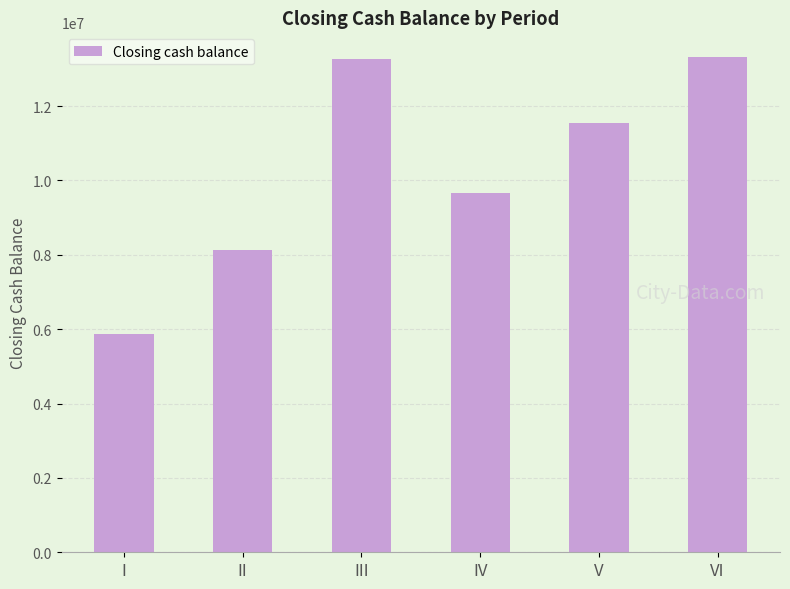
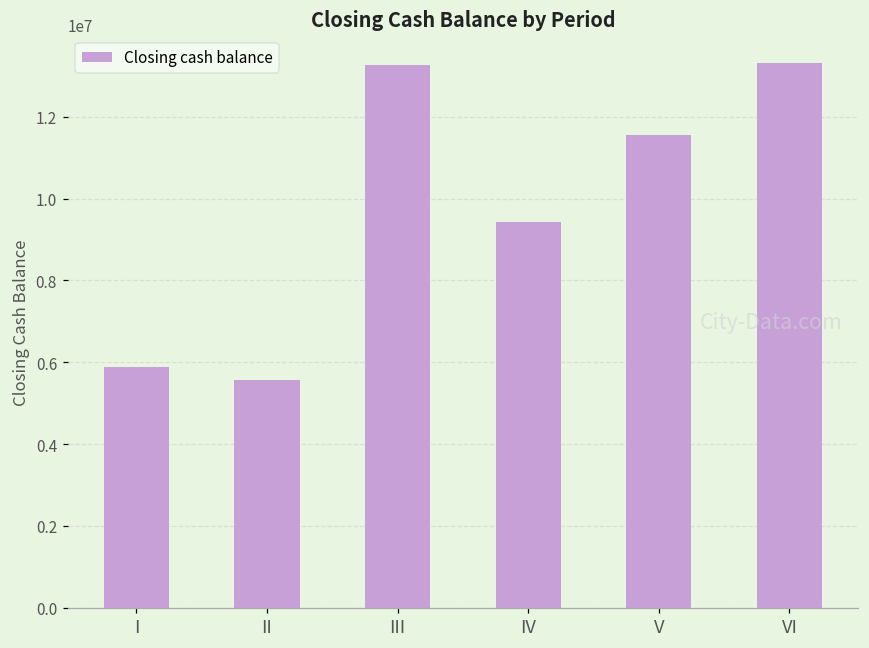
II: 8100000 -> 5600000
IV: 9700000 -> 9400000
